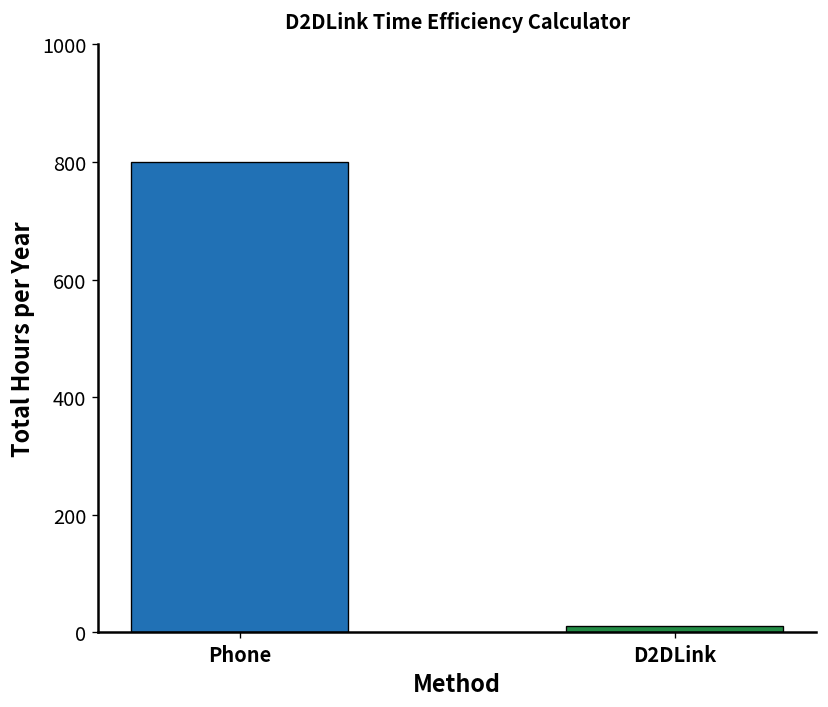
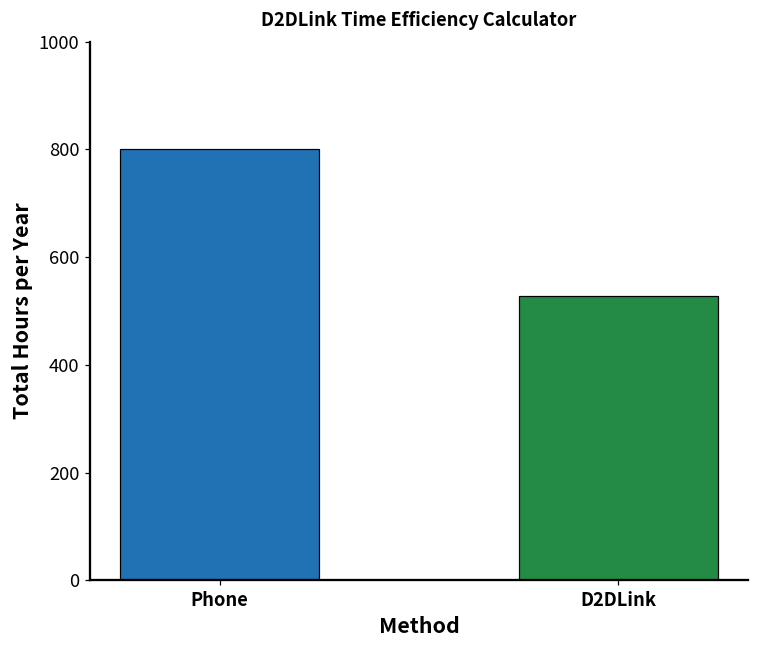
D2DLink: 10 -> 530
